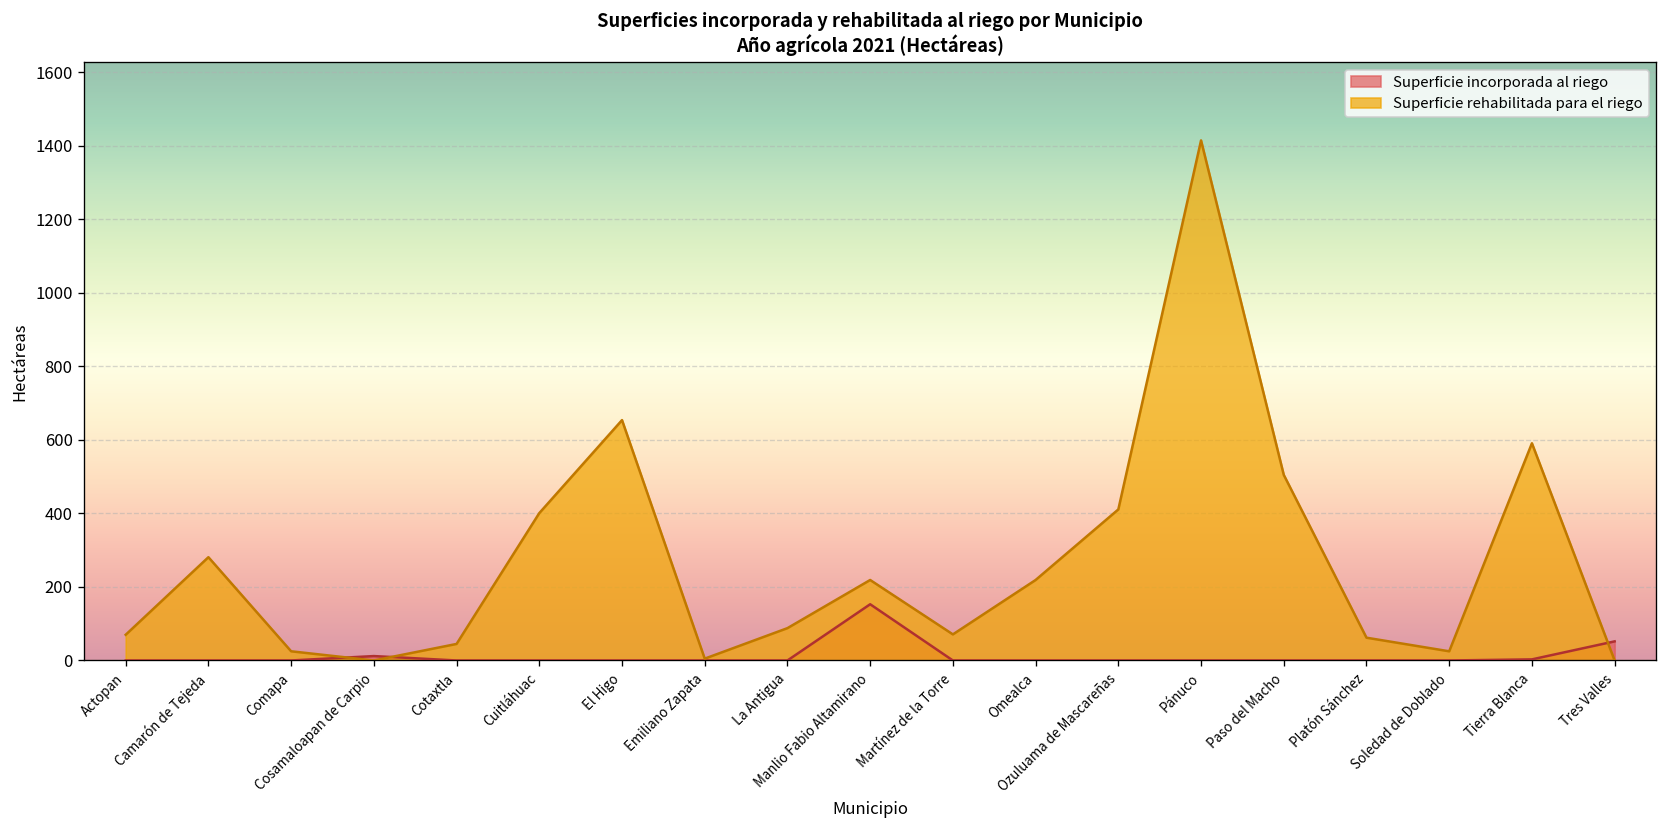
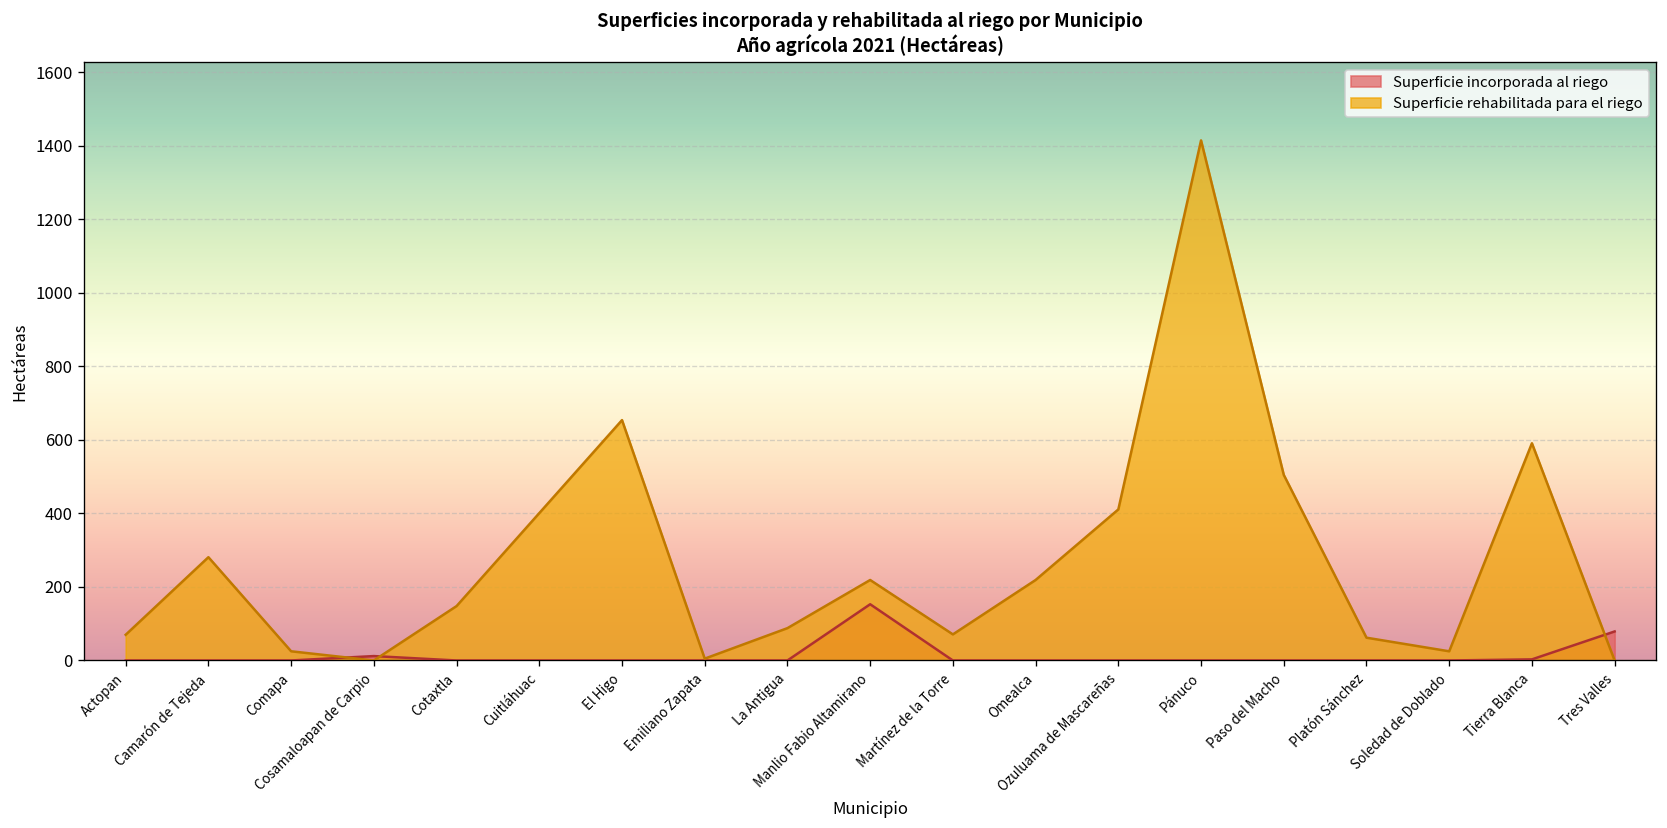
Superficie rehabilitada para el riego, Cotaxtla: 50 -> 150
Superficie incorporada al riego, Tres Valles: 50 -> 80
